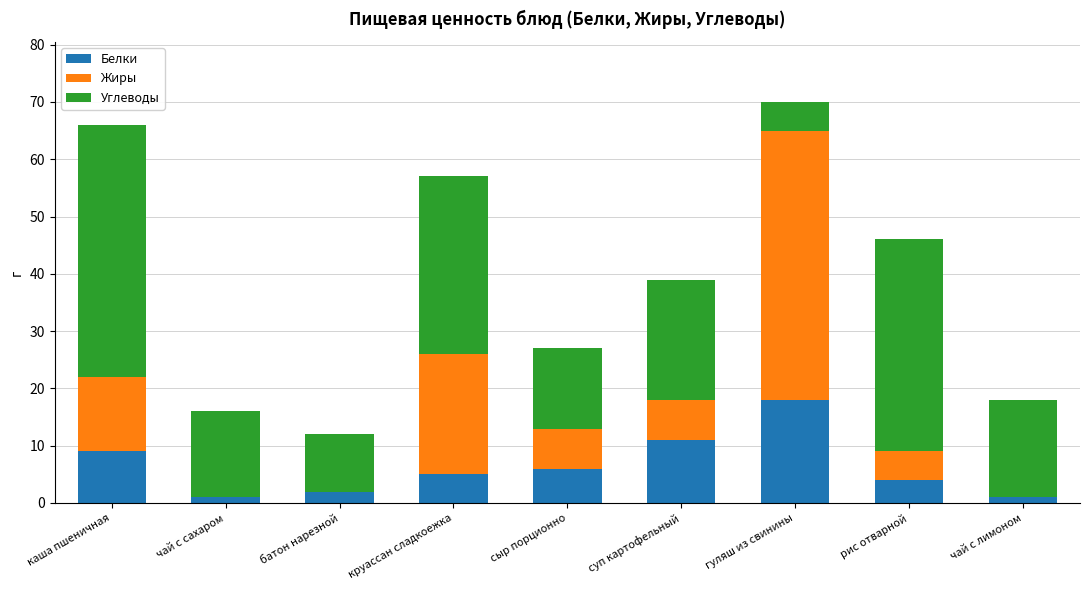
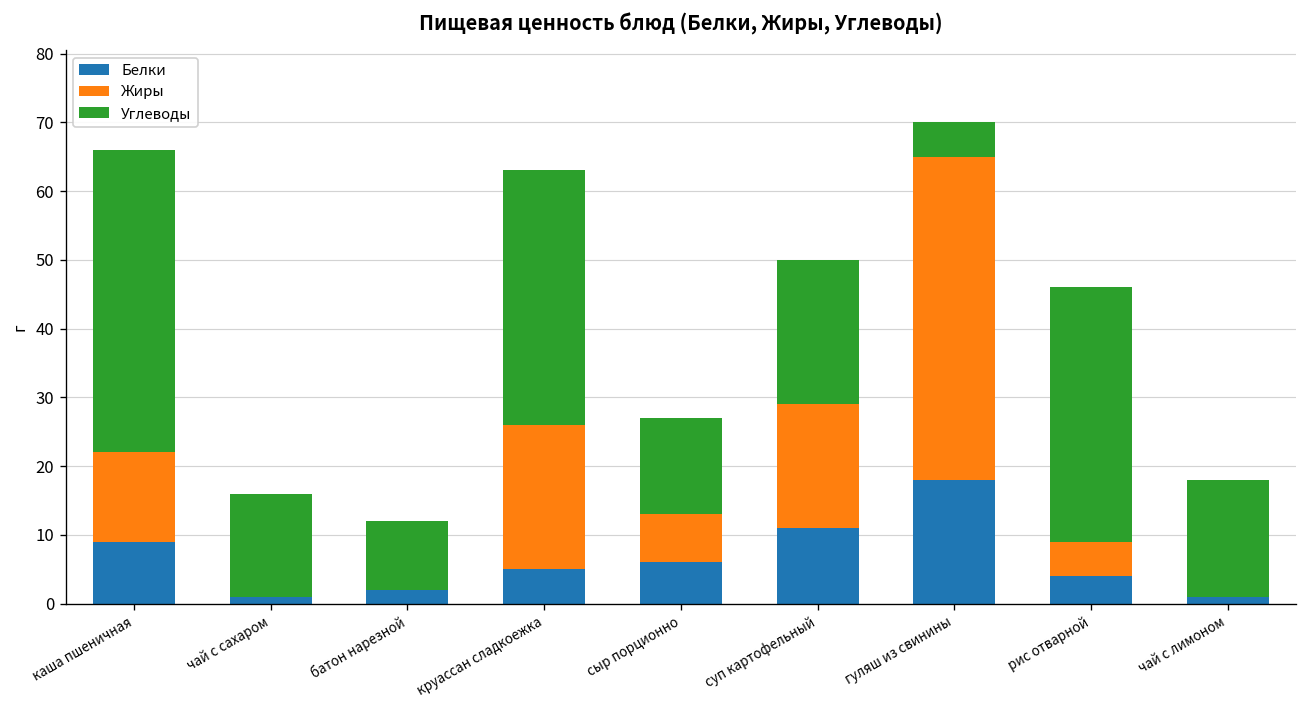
Углеводы, круассан сладкоежка: 31 -> 37
Жиры, суп картофельный: 7 -> 18
